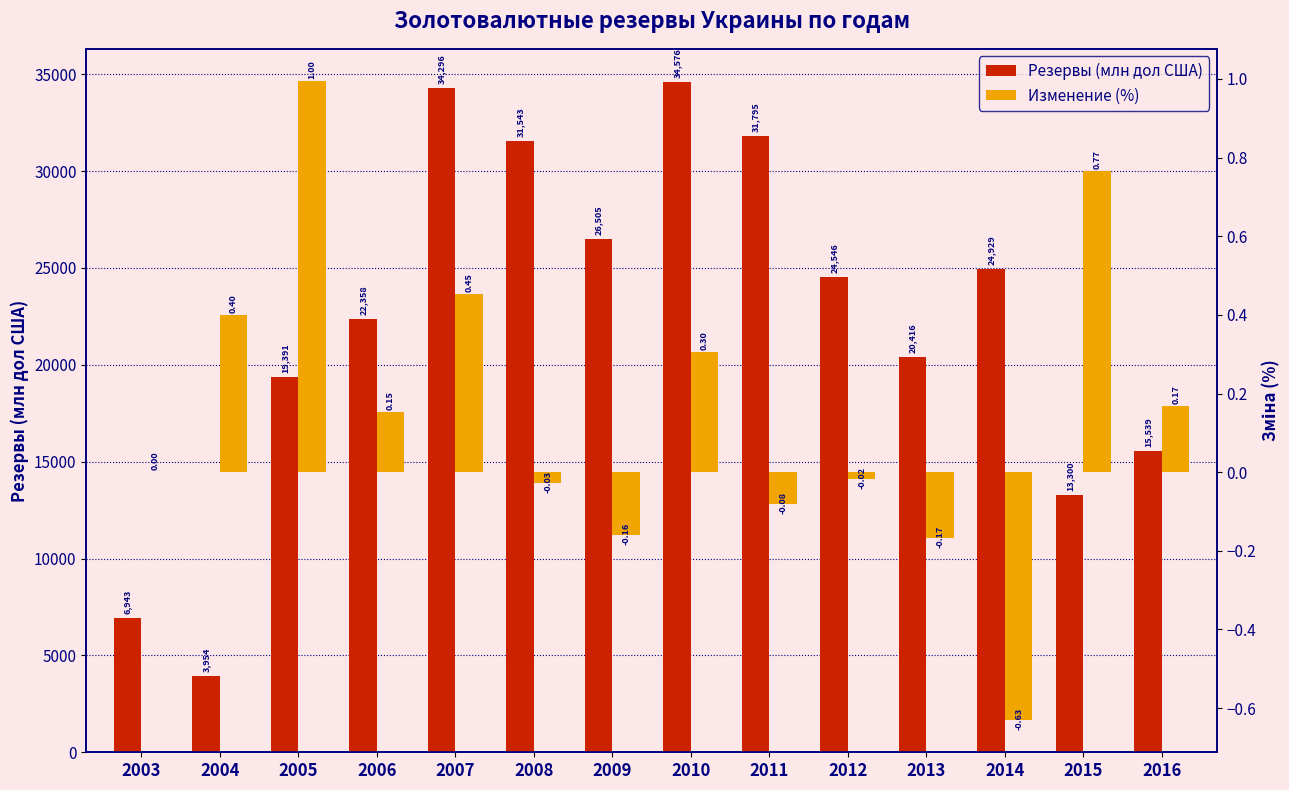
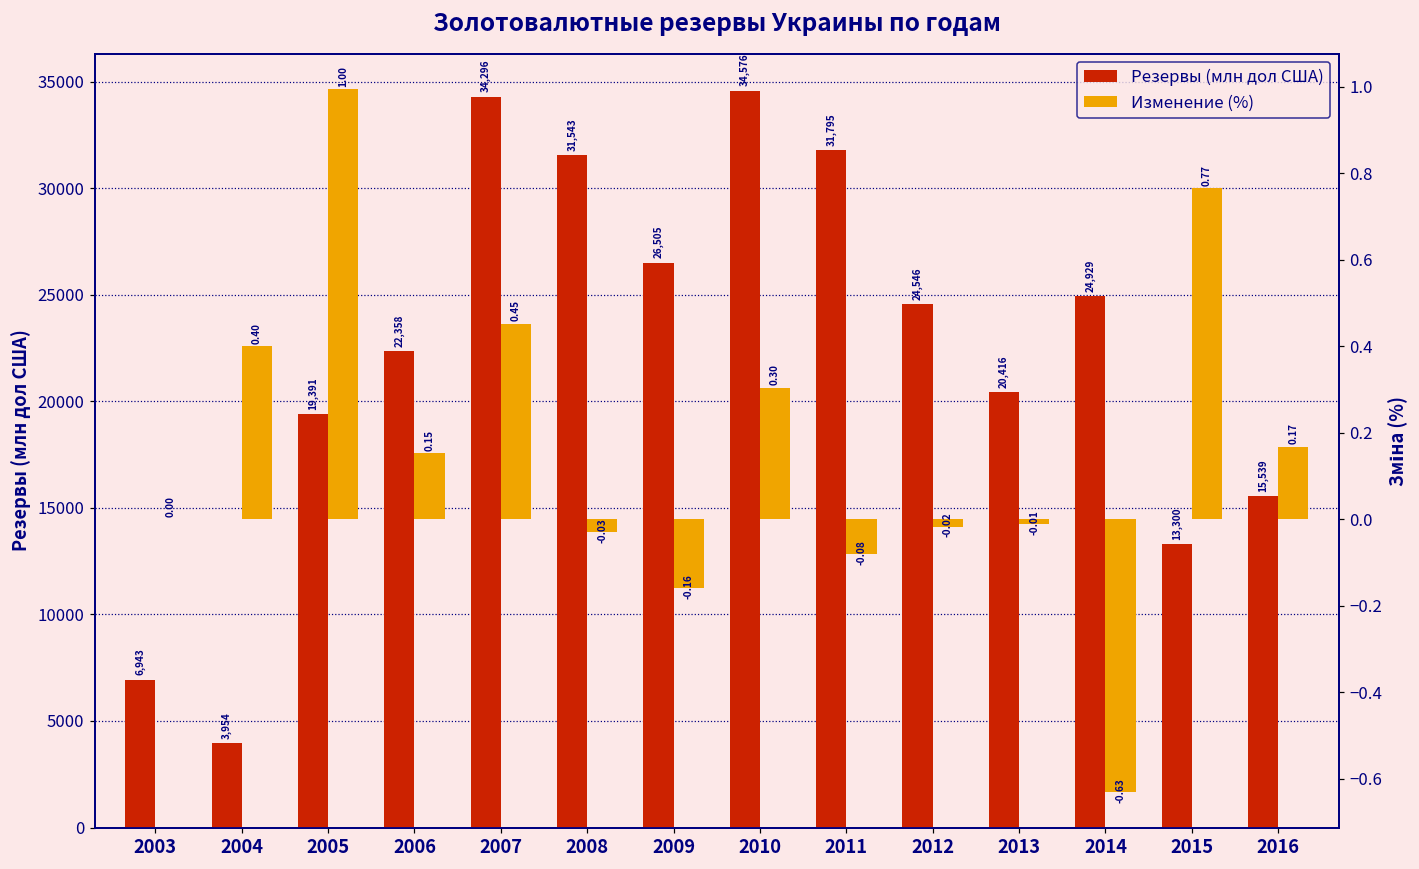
Изменение (%), 2013: -0.17 -> -0.01
